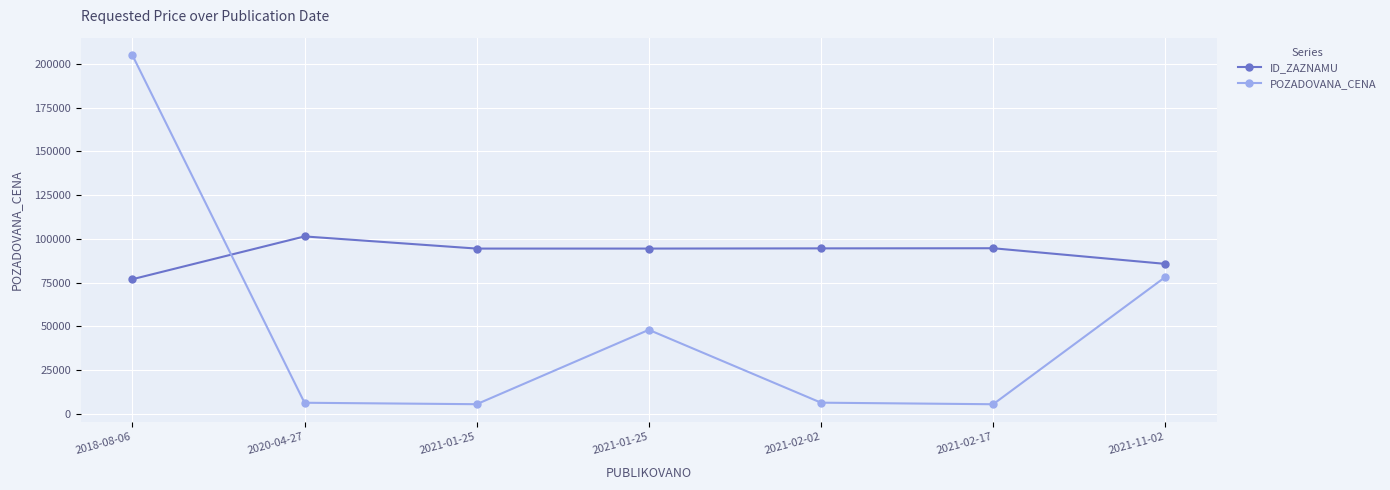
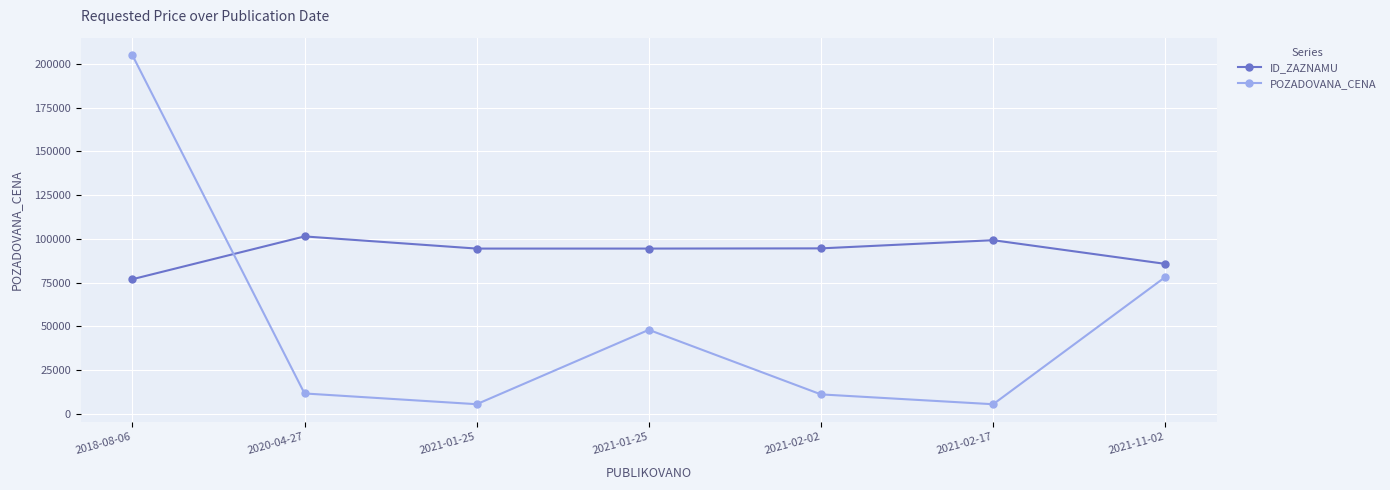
POZADOVANA_CENA, 2020-04-27: 6000 -> 12000
POZADOVANA_CENA, 2021-02-02: 6000 -> 11000
ID_ZAZNAMU, 2021-02-17: 95000 -> 99000
